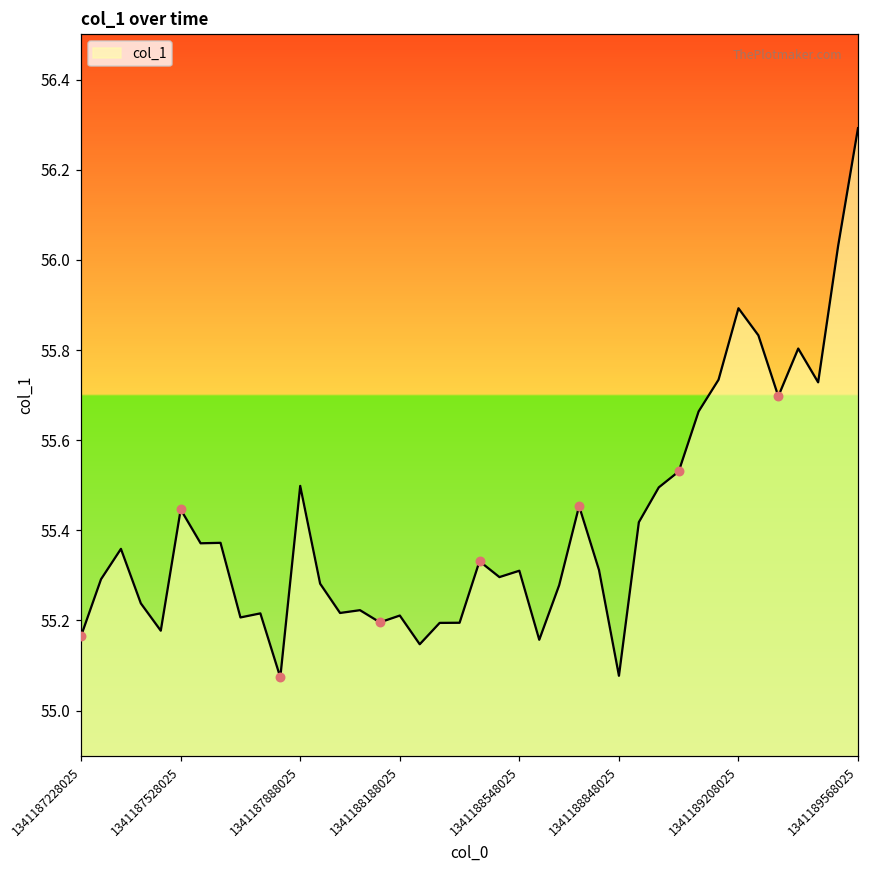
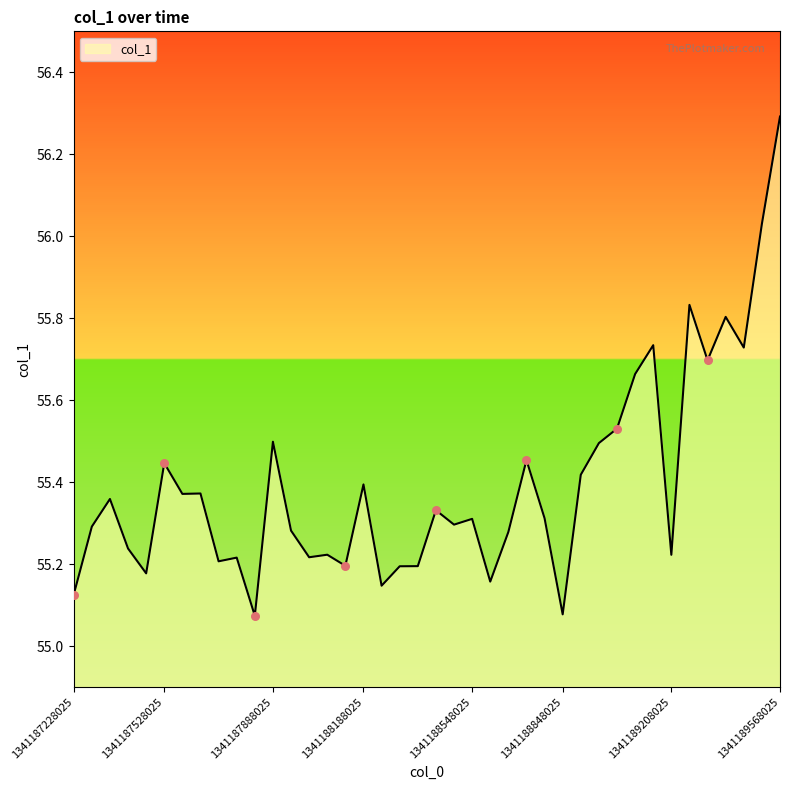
col_1, 1341187228025: 55.17 -> 55.13
col_1, 1341188188025: 55.21 -> 55.39
col_1, 1341189208025: 55.89 -> 55.22
